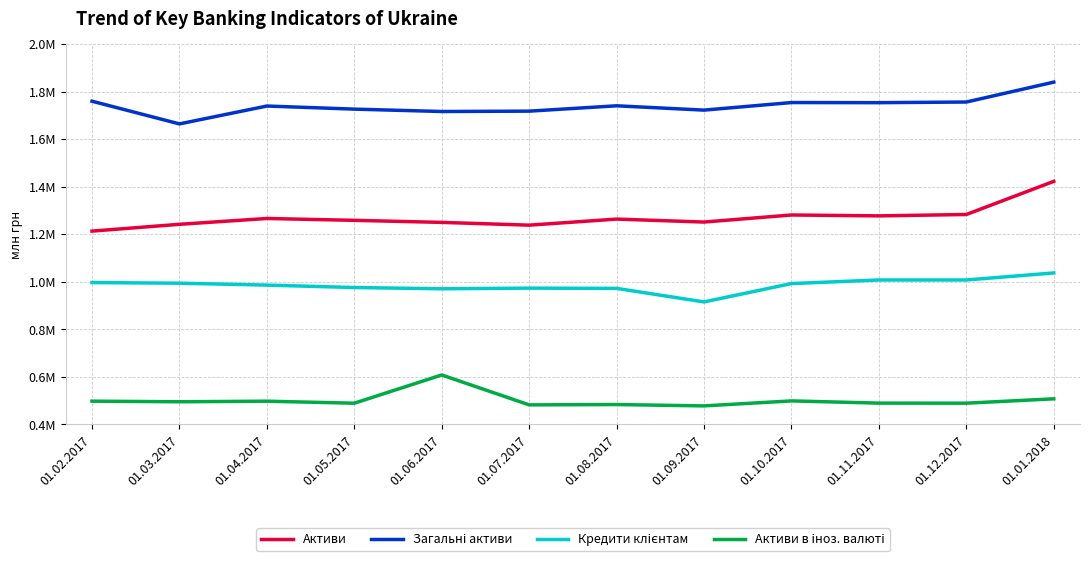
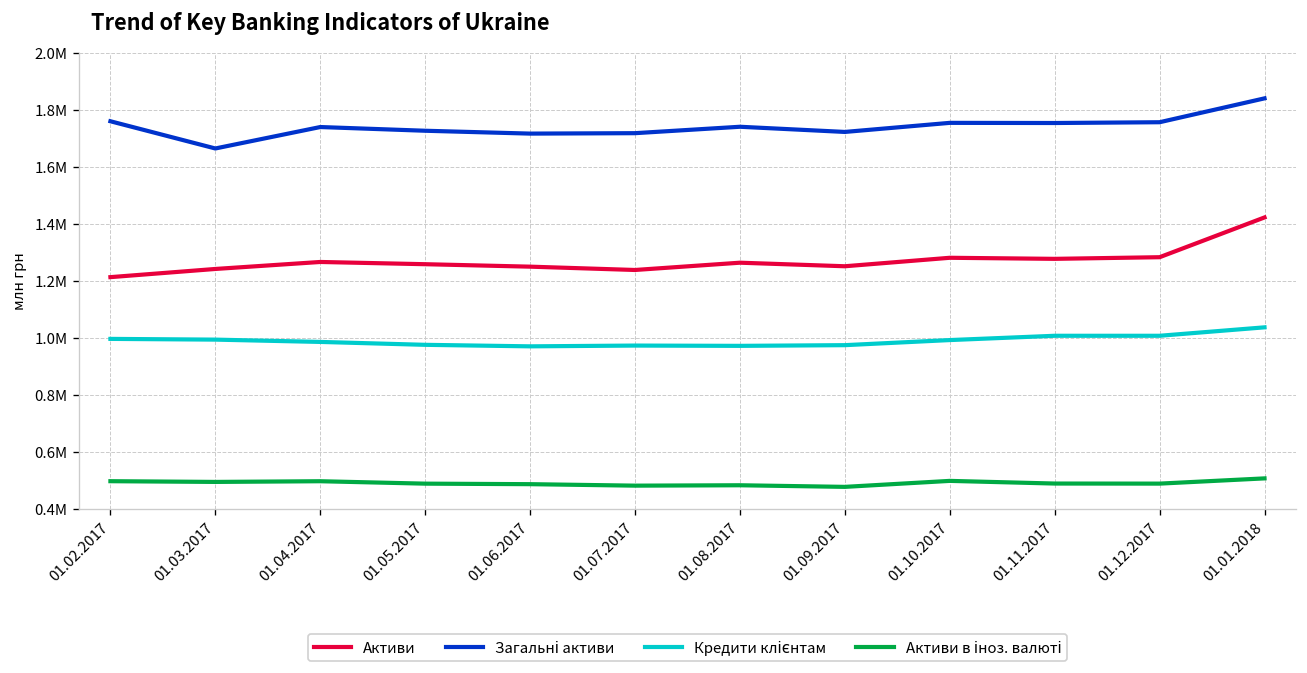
Активи в іноз. валюті, 01.06.2017: 610000 -> 490000
Кредити клієнтам, 01.09.2017: 910000 -> 970000
